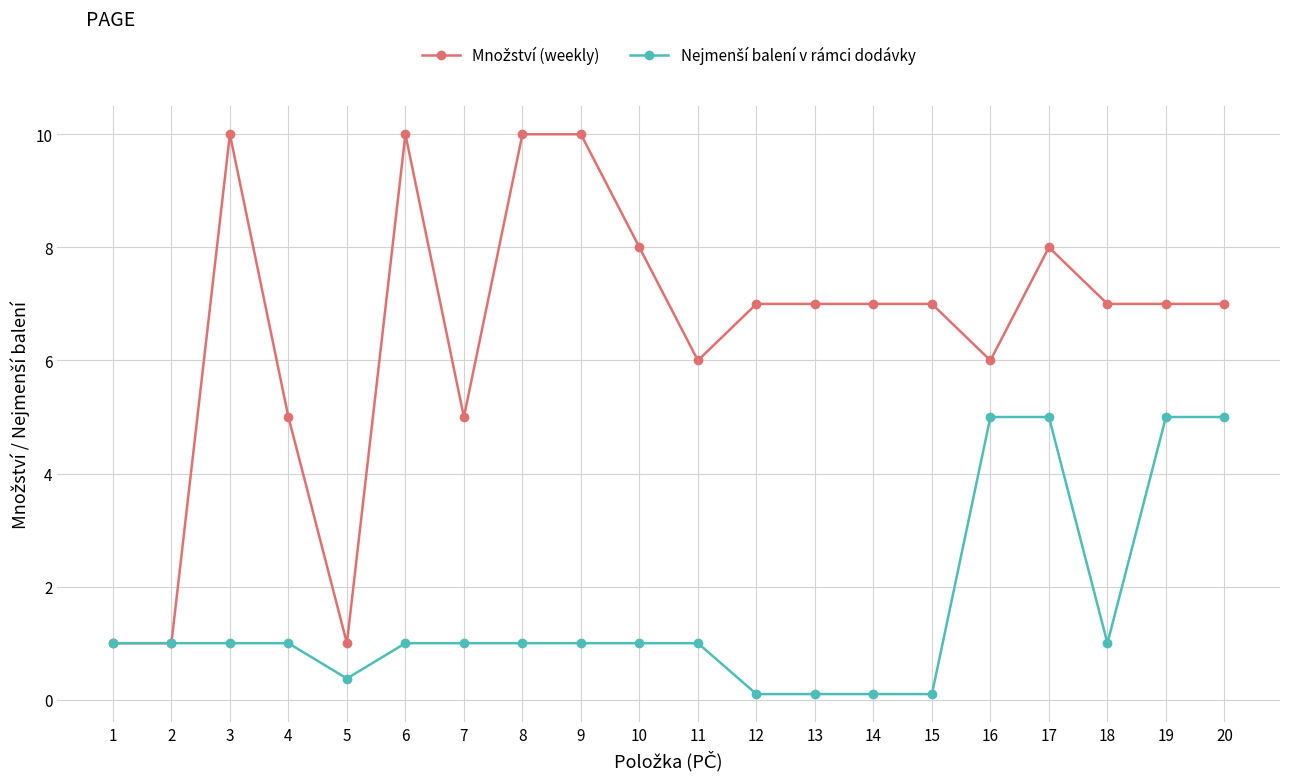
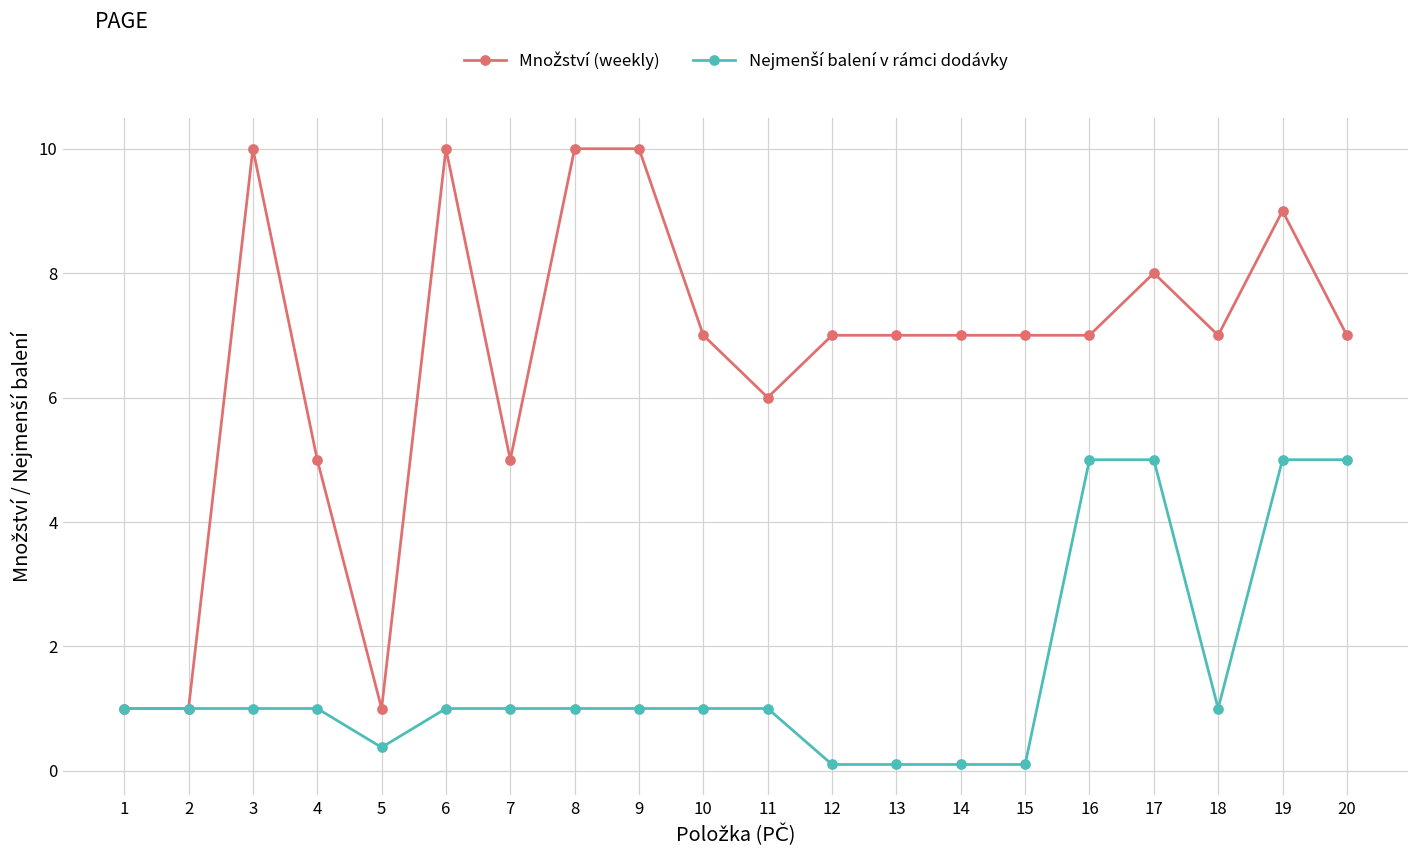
Množství (weekly), 10: 8 -> 7
Množství (weekly), 16: 6 -> 7
Množství (weekly), 19: 7 -> 9
